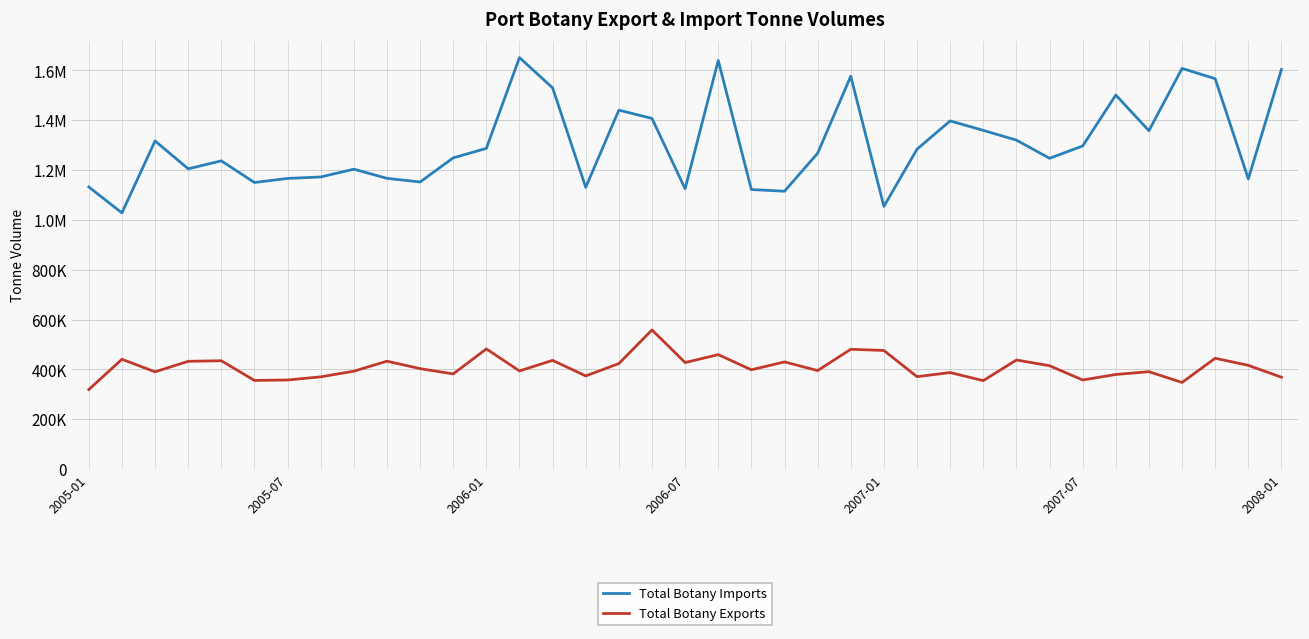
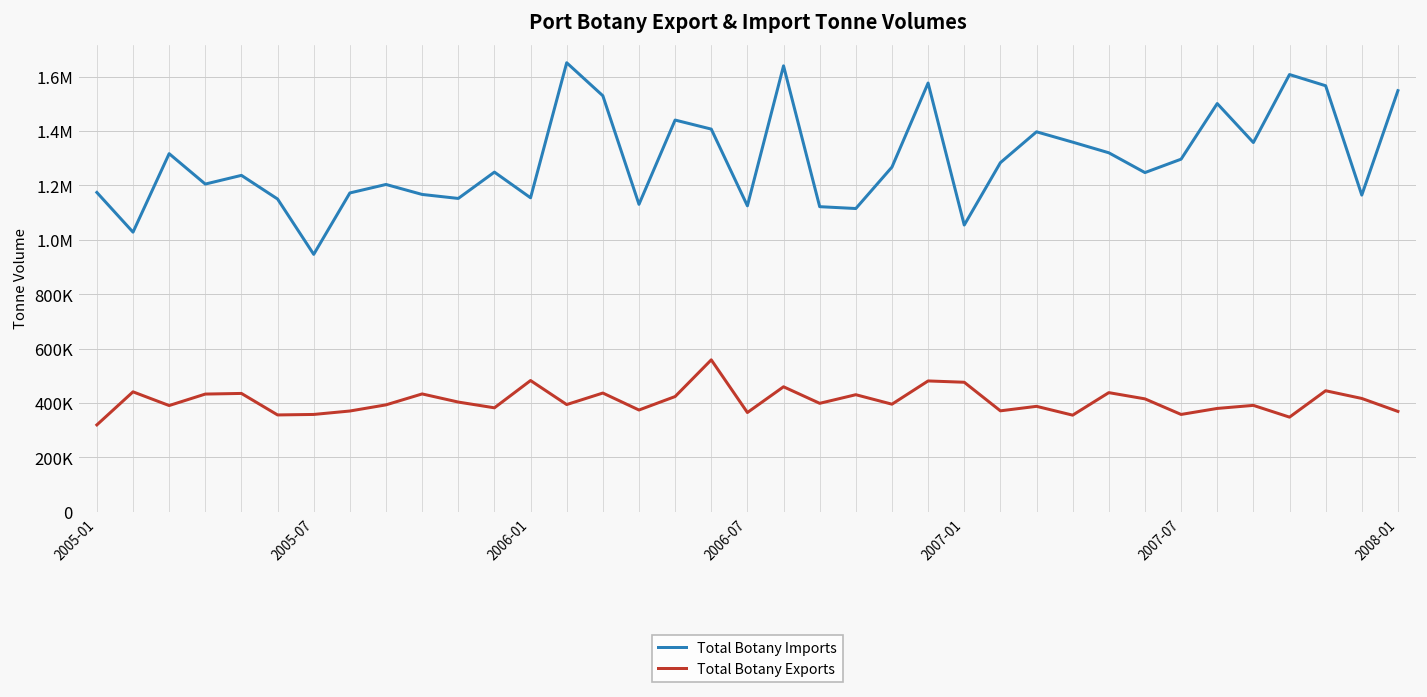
Total Botany Imports, 2005-01: 1130000 -> 1170000
Total Botany Imports, 2005-07: 1170000 -> 950000
Total Botany Imports, 2006-01: 1290000 -> 1150000
Total Botany Exports, 2006-07: 430000 -> 360000
Total Botany Imports, 2008-01: 1600000 -> 1550000
